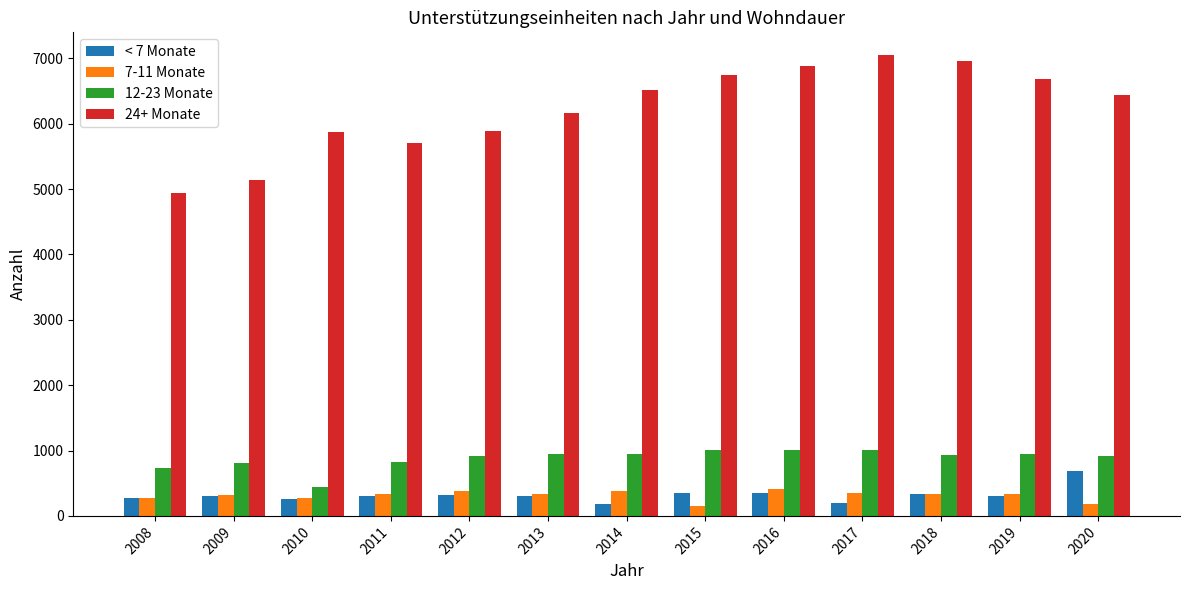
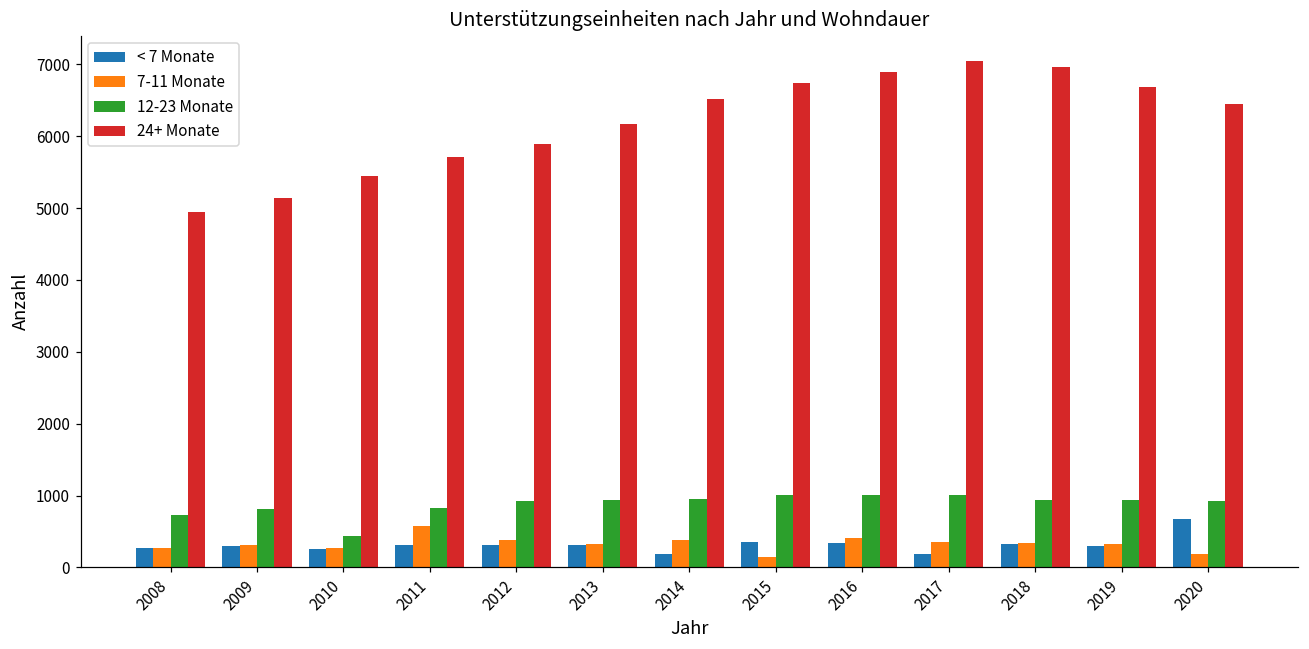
24+ Monate, 2010: 5900 -> 5400
7-11 Monate, 2011: 300 -> 600
